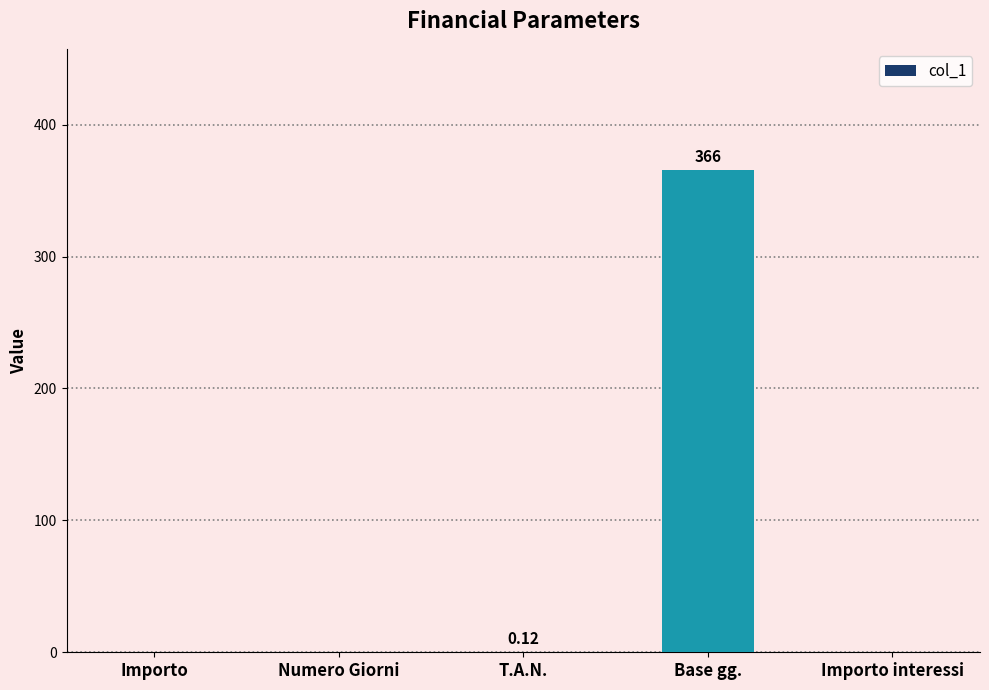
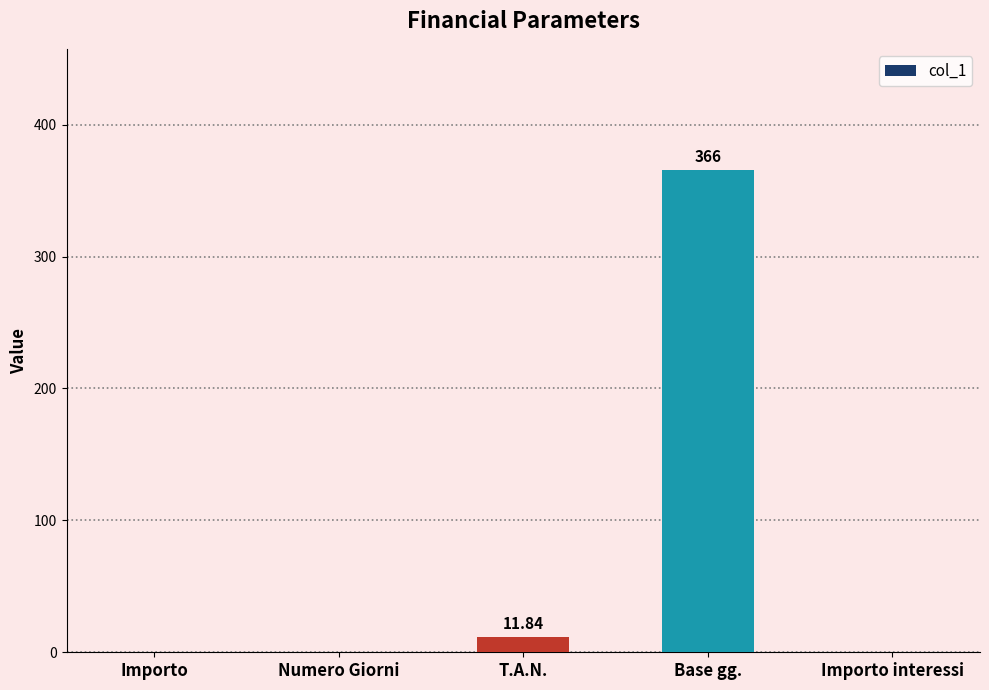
T.A.N.: 0.12 -> 11.84
